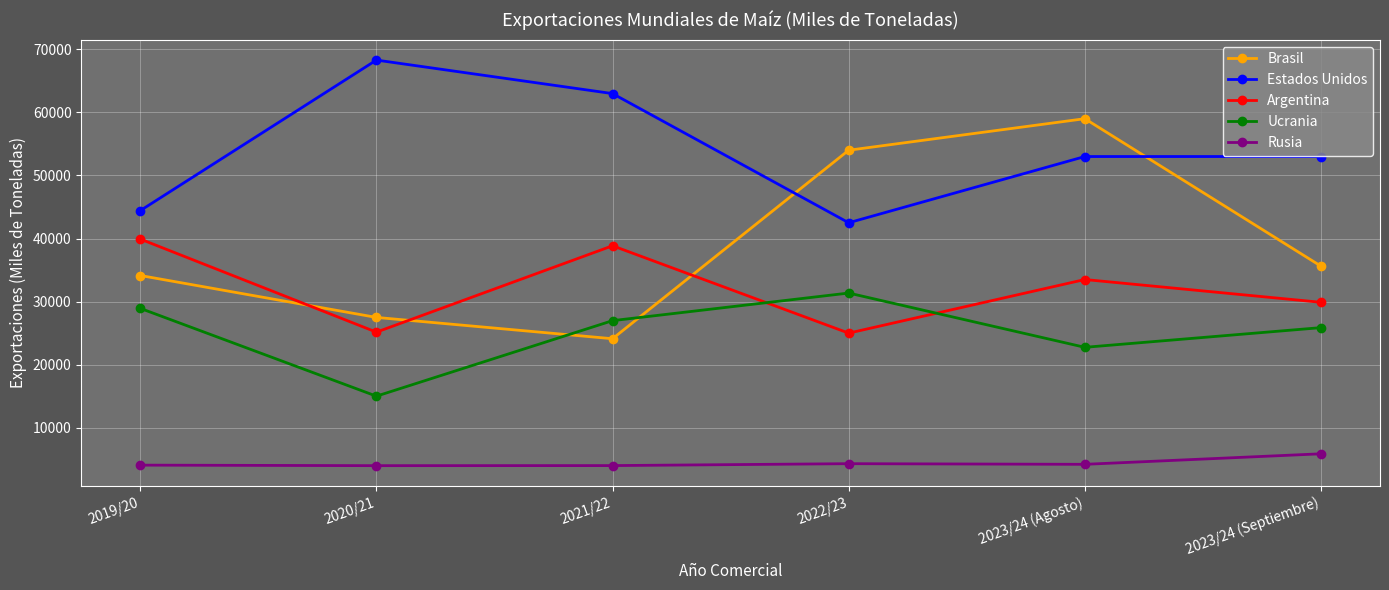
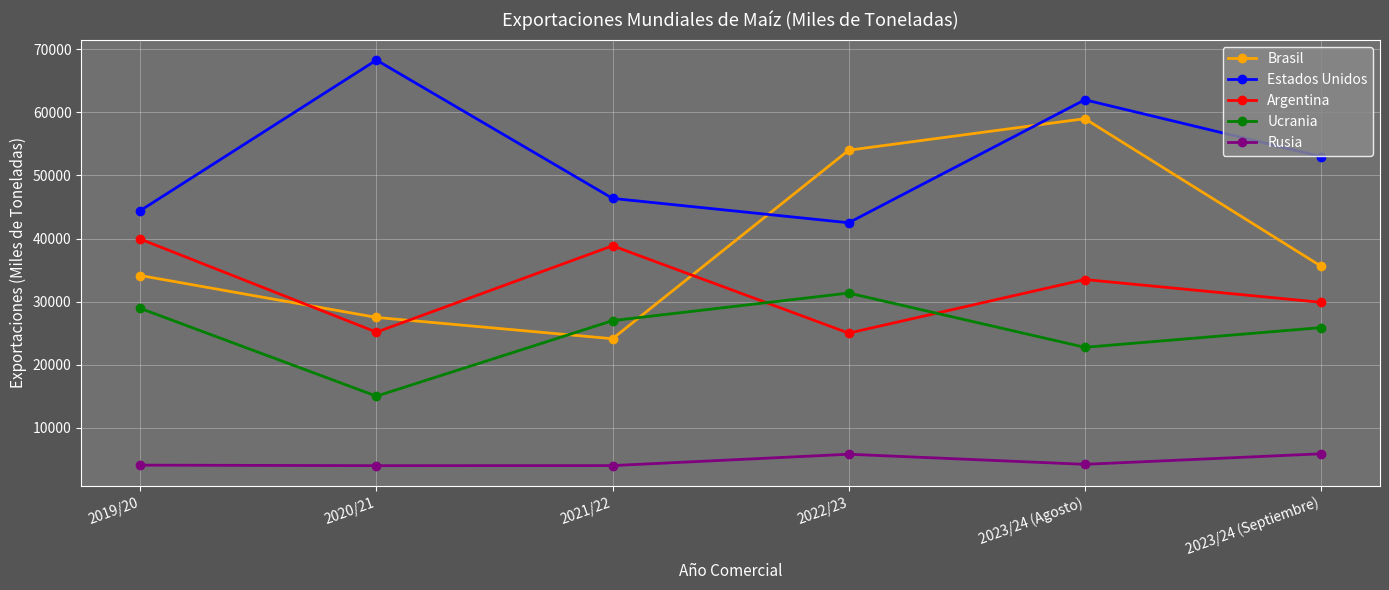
Estados Unidos, 2021/22: 63000 -> 46000
Rusia, 2022/23: 4000 -> 6000
Estados Unidos, 2023/24 (Agosto): 53000 -> 62000
